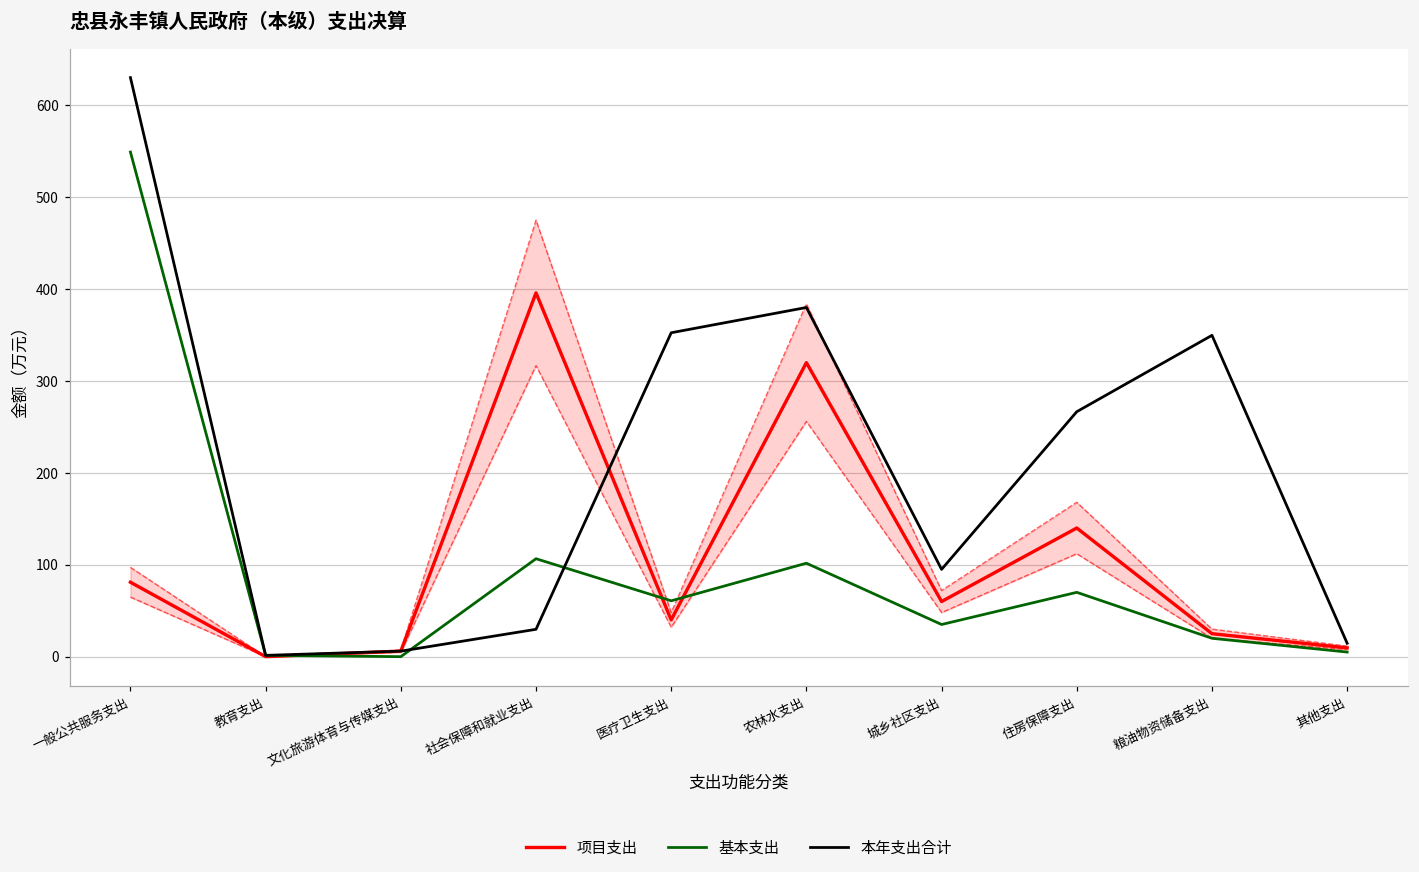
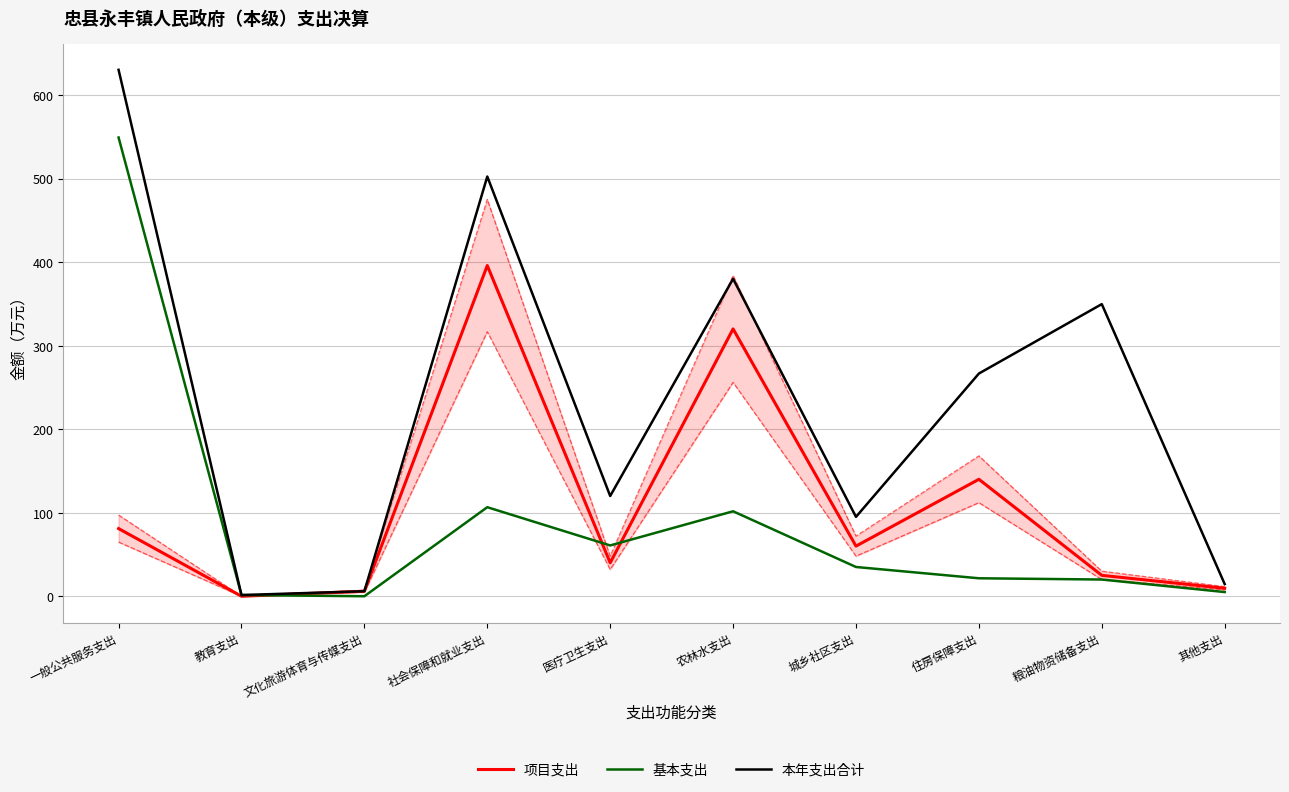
本年支出合计, 社会保障和就业支出: 30 -> 500
本年支出合计, 医疗卫生支出: 350 -> 120
基本支出, 住房保障支出: 70 -> 20
